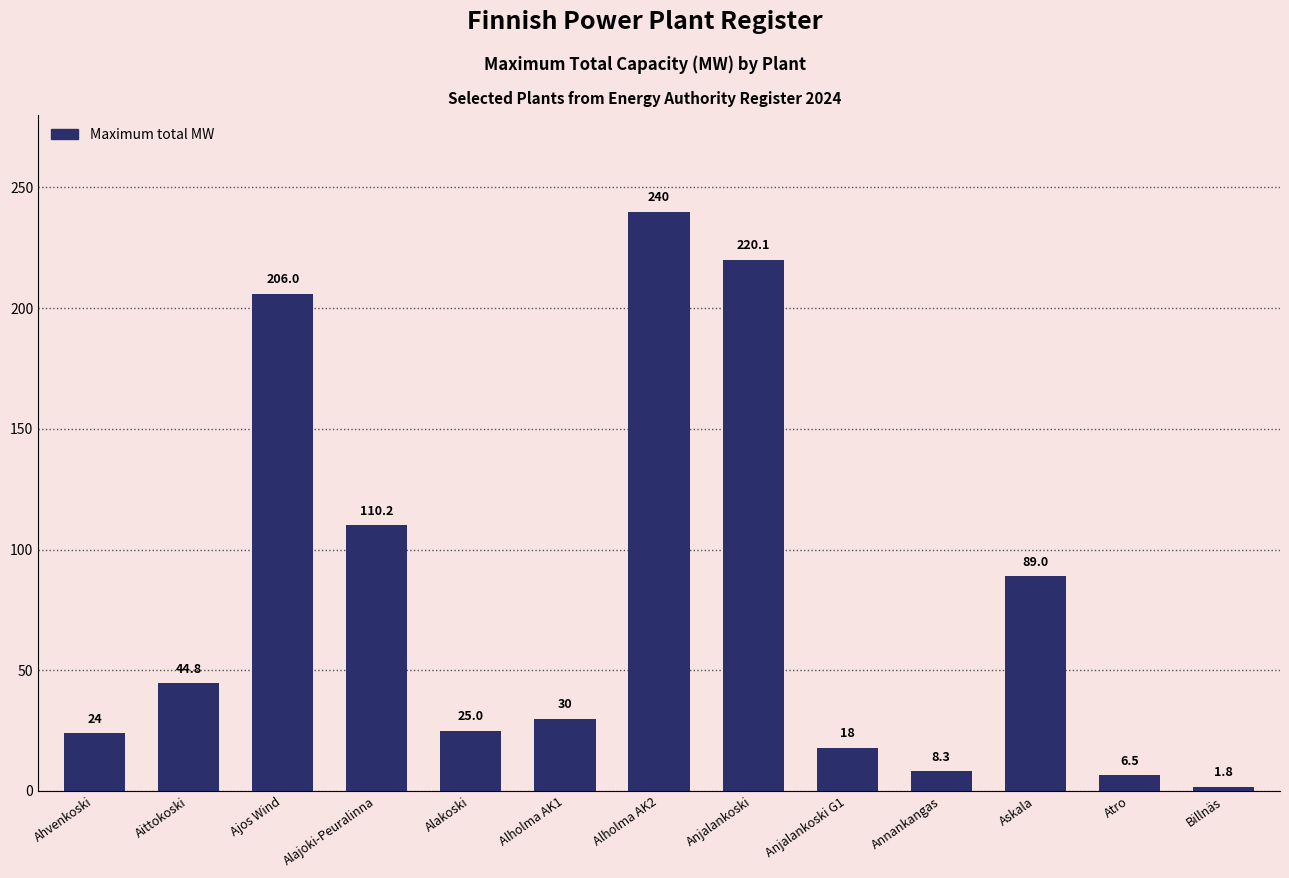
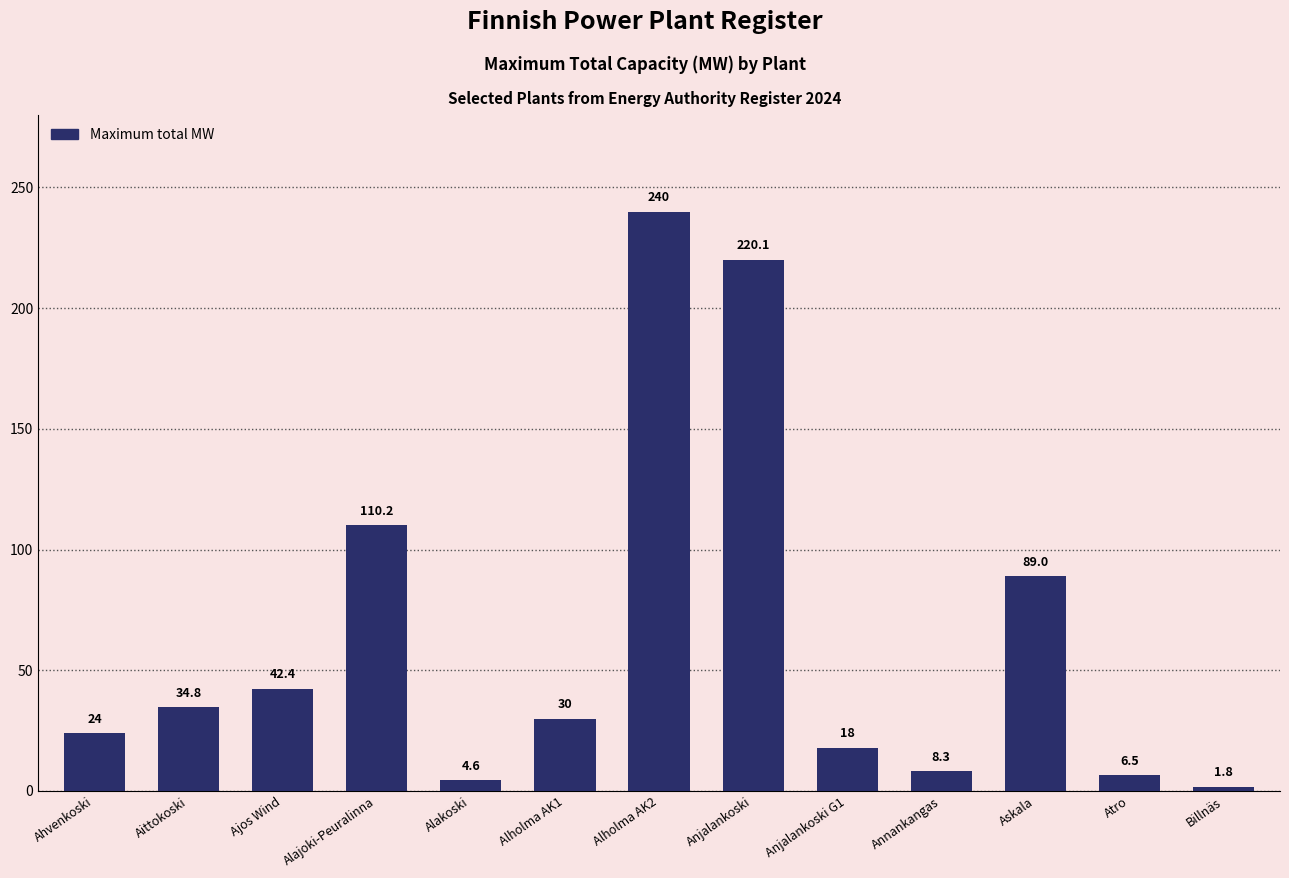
Aittokoski: 44.8 -> 34.8
Ajos Wind: 206.0 -> 42.4
Alakoski: 25.0 -> 4.6
